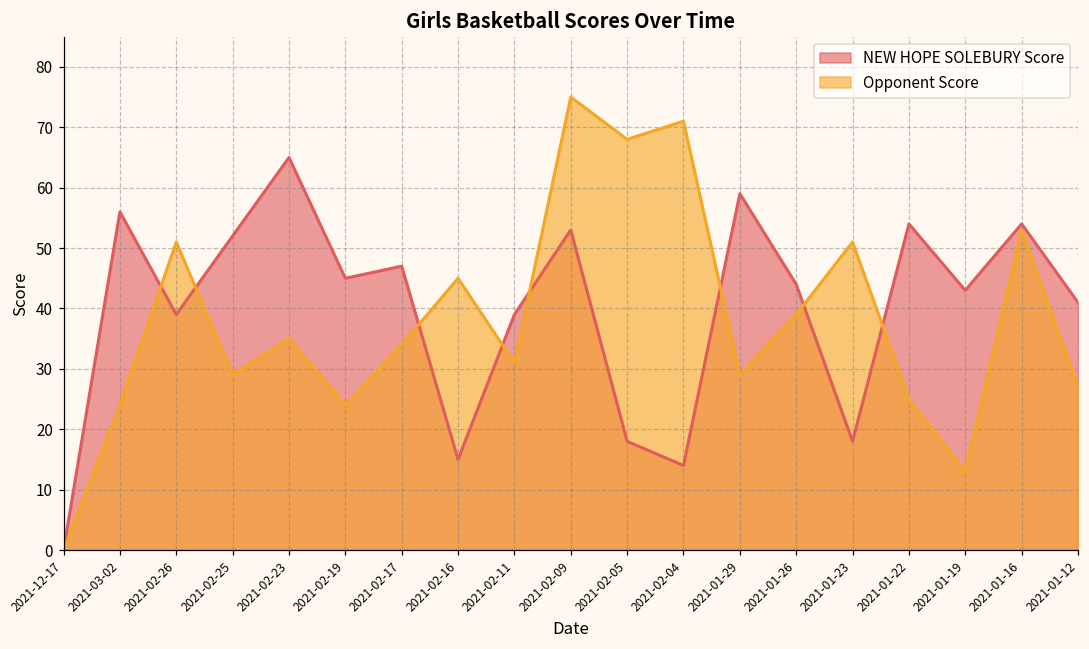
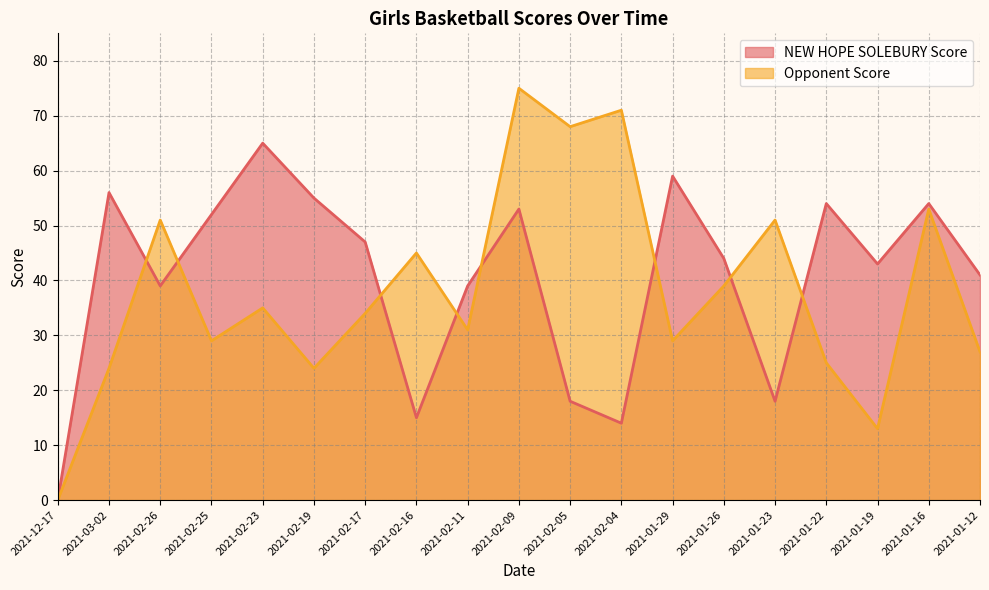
NEW HOPE SOLEBURY Score, 2021-02-19: 45 -> 55
